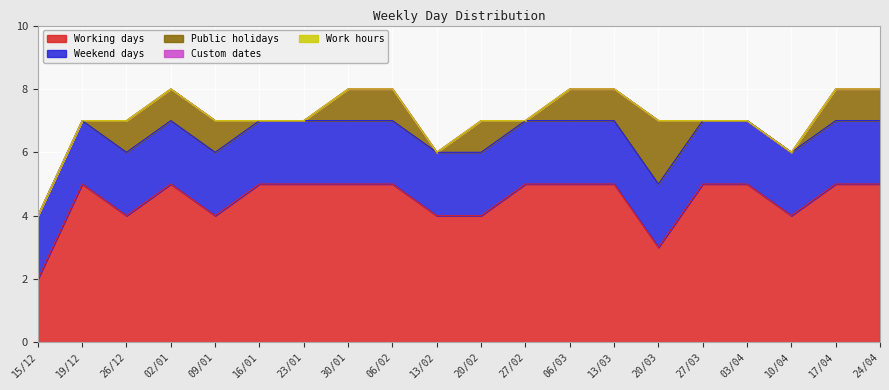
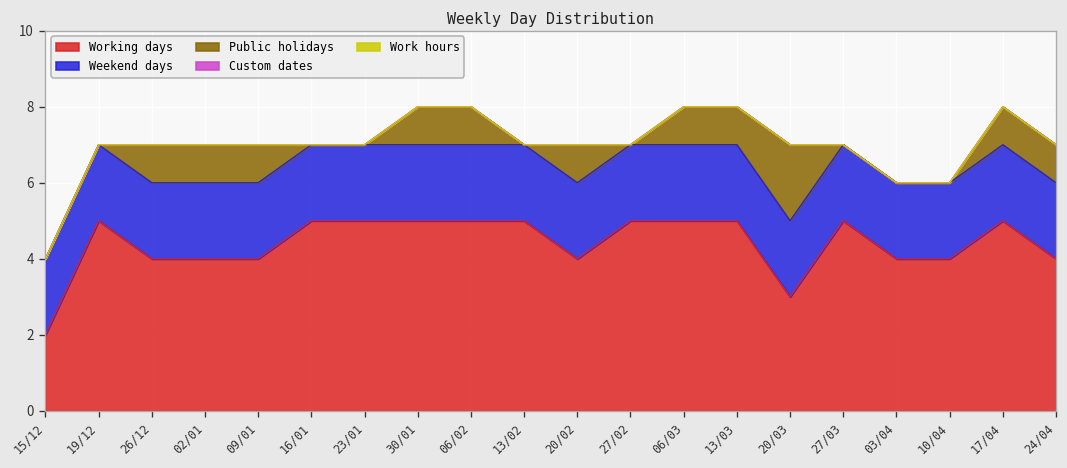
Working days, 02/01: 5 -> 4
Working days, 13/02: 4 -> 5
Working days, 03/04: 5 -> 4
Working days, 24/04: 5 -> 4
